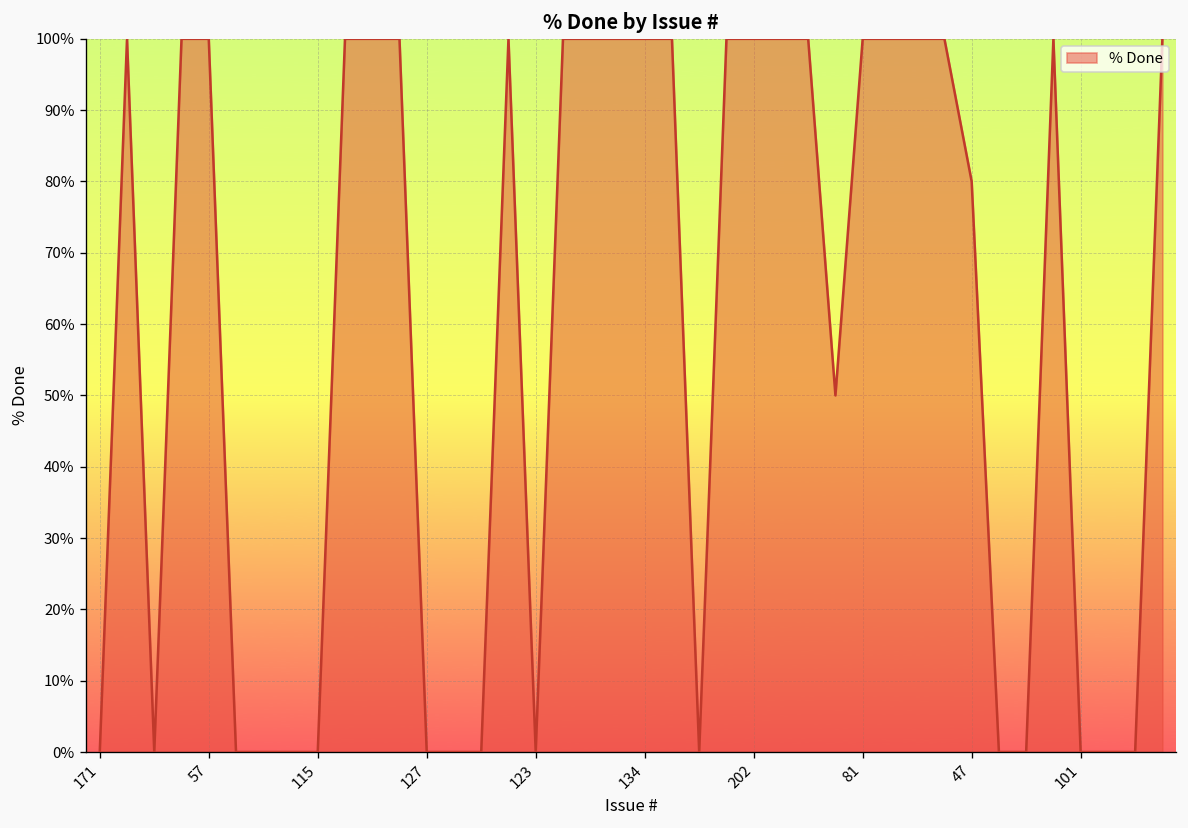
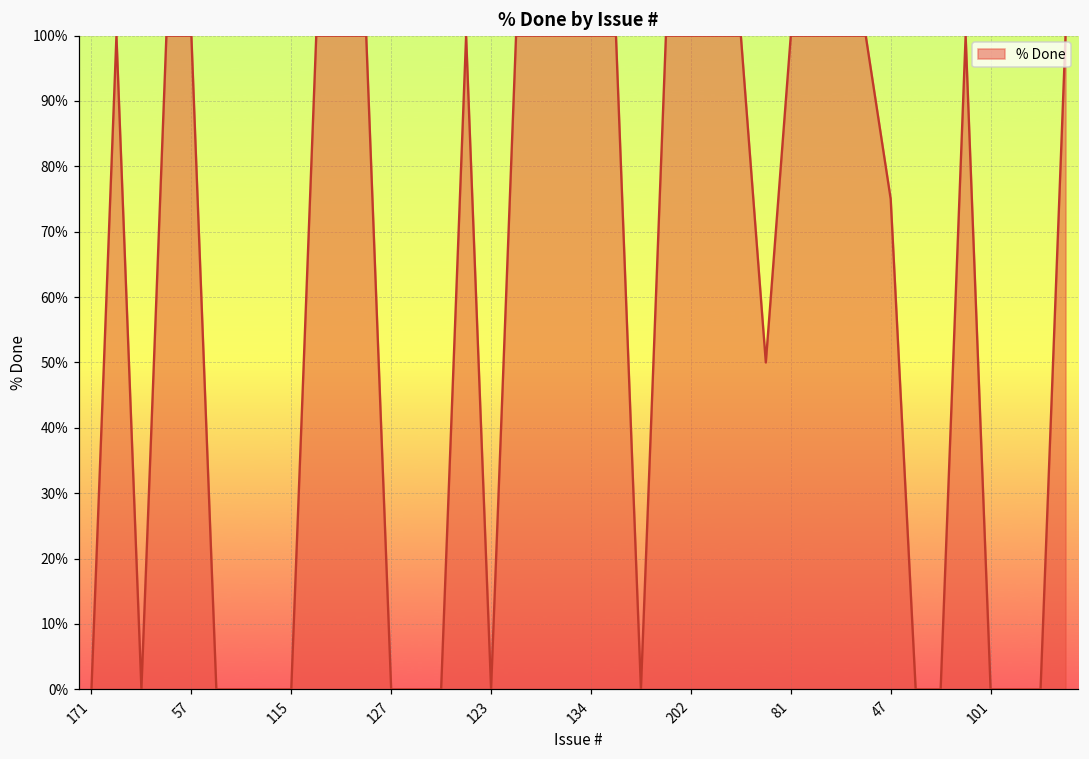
47: 80% -> 75%
